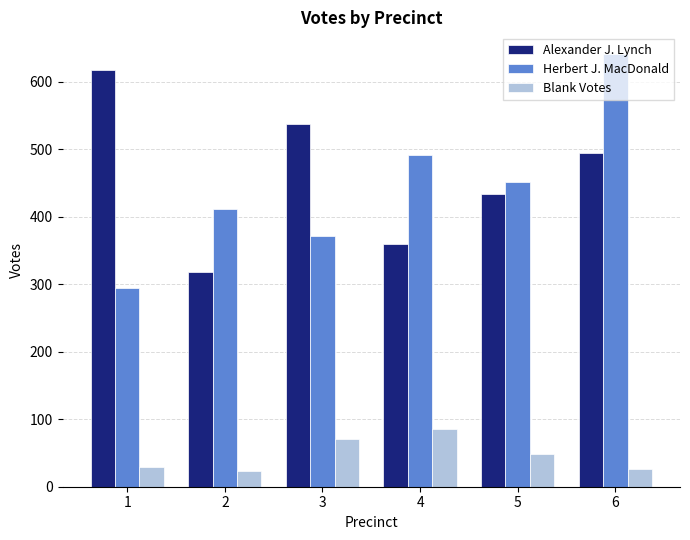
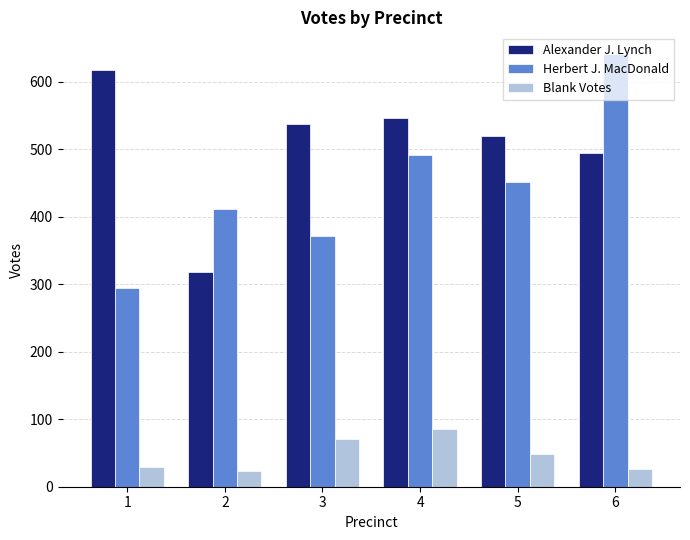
Alexander J. Lynch, 4: 360 -> 550
Alexander J. Lynch, 5: 430 -> 520
